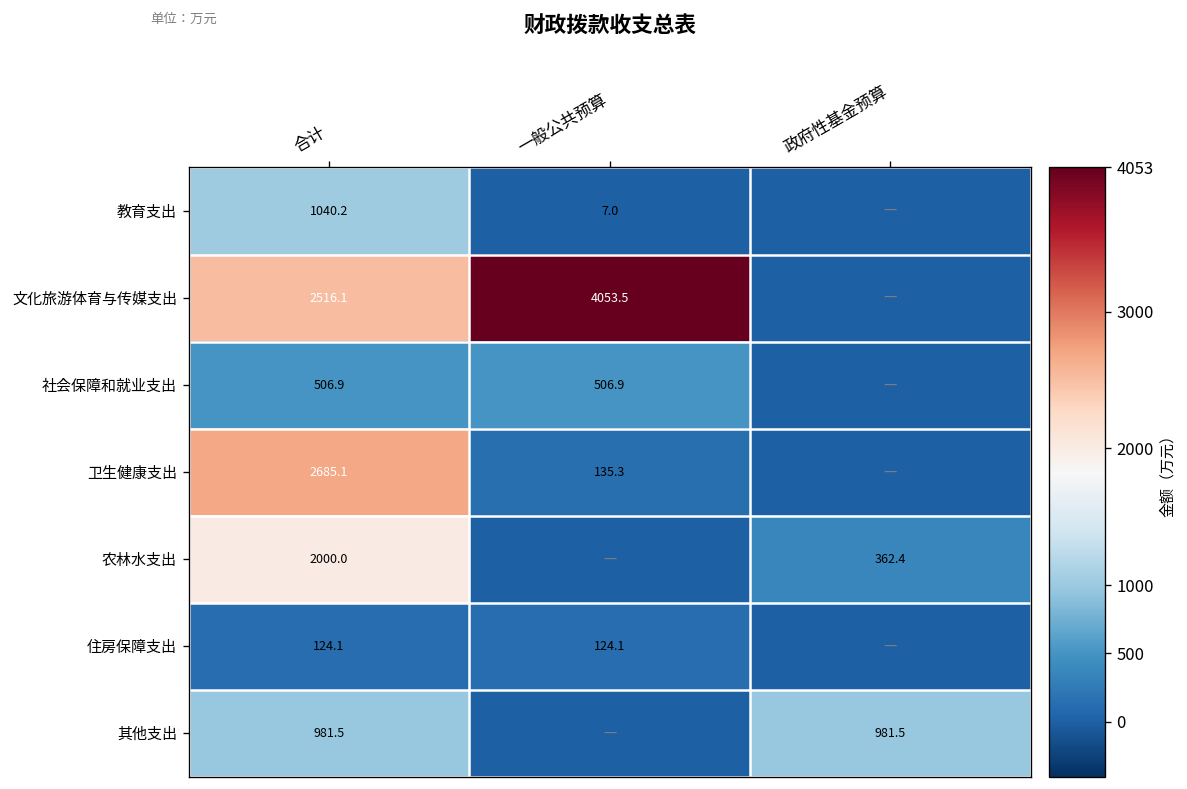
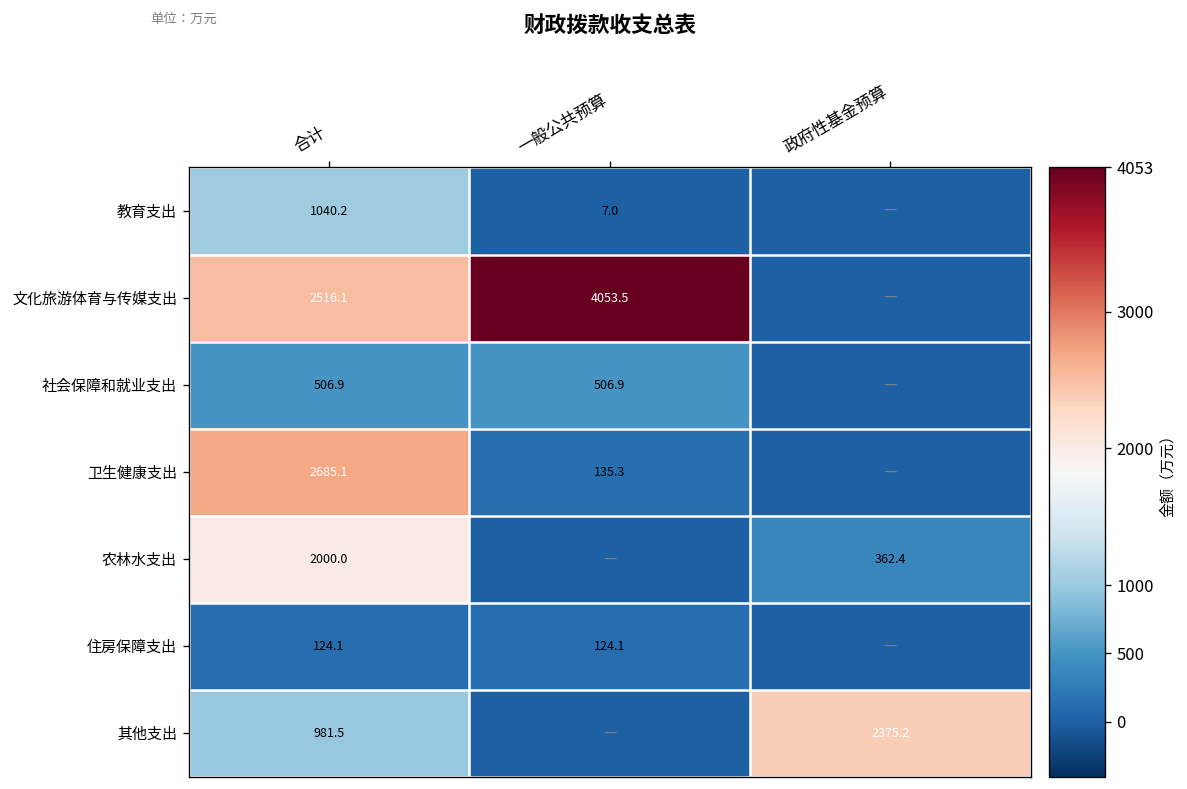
其他支出, 政府性基金预算: 981.5 -> 2375.2
